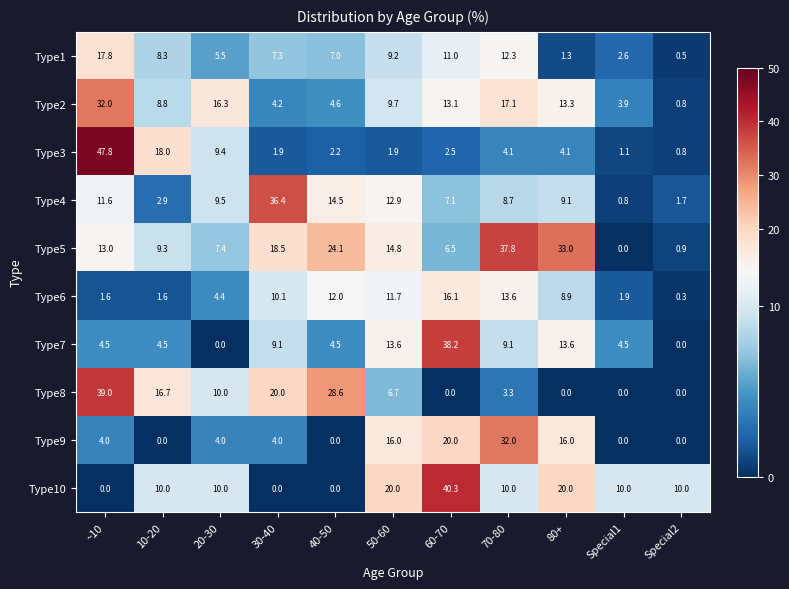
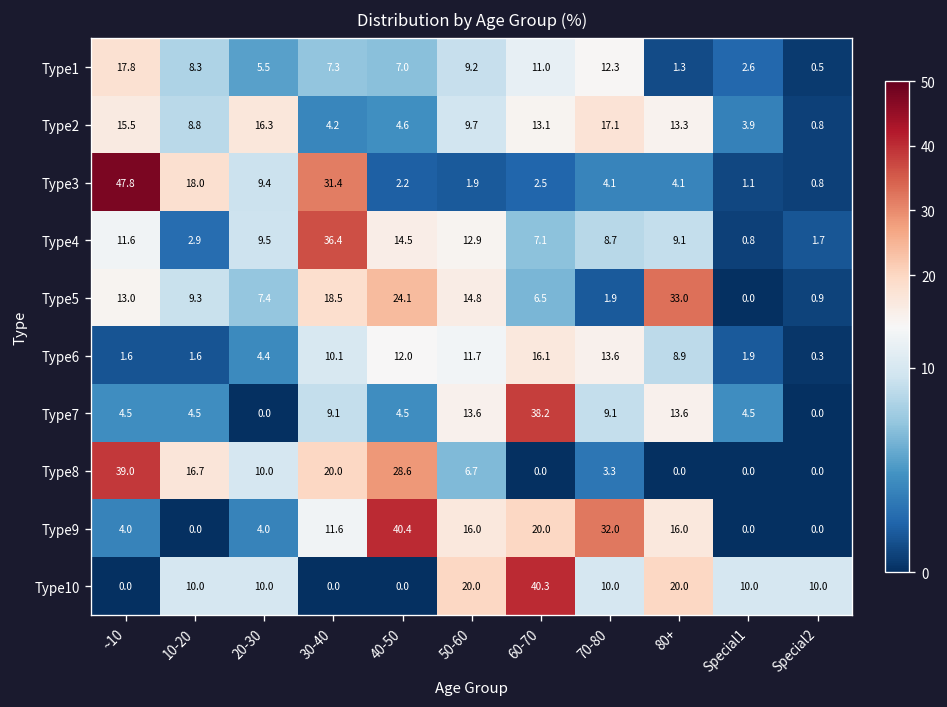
Type2, ~10: 32.0 -> 15.5
Type3, 30-40: 1.9 -> 31.4
Type5, 70-80: 37.8 -> 1.9
Type9, 30-40: 4.0 -> 11.6
Type9, 40-50: 0.0 -> 40.4
